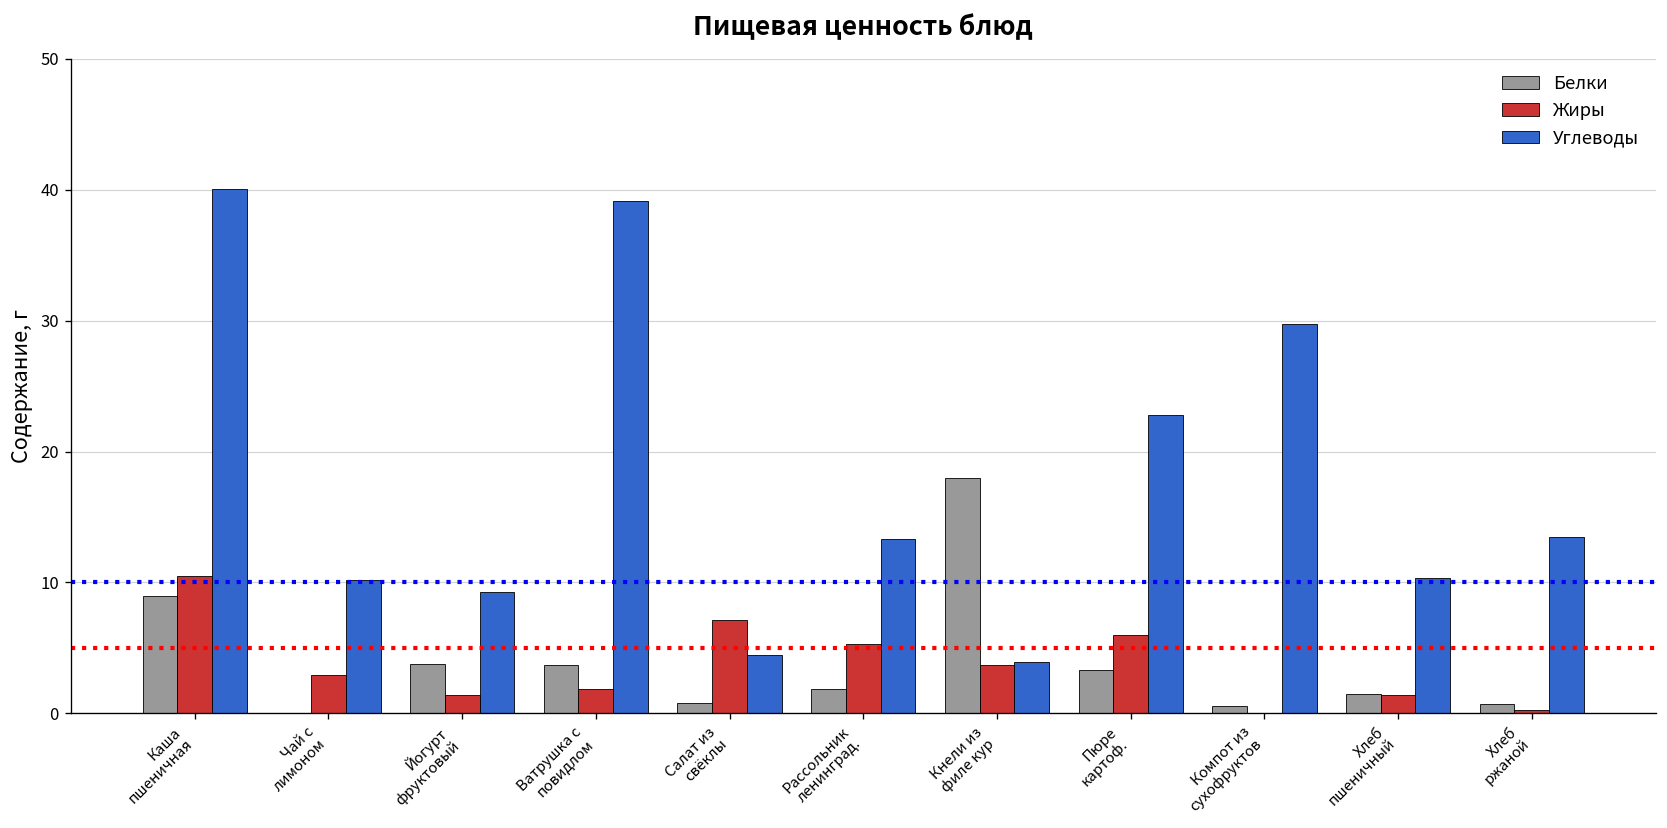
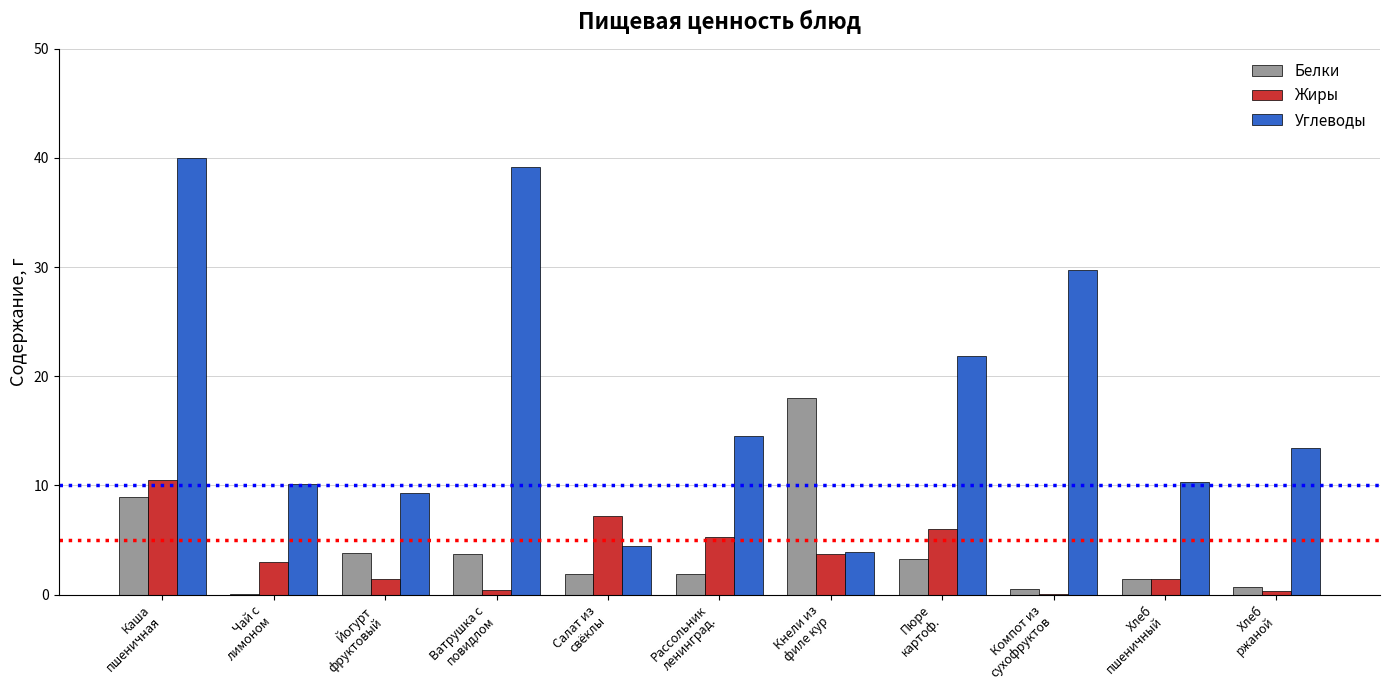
Жиры, Ватрушка с повидлом: 1.9 -> 0.4
Белки, Салат из свёклы: 0.8 -> 1.9
Углеводы, Рассольник ленинград.: 13.3 -> 14.5
Углеводы, Пюре картоф.: 22.8 -> 21.9
